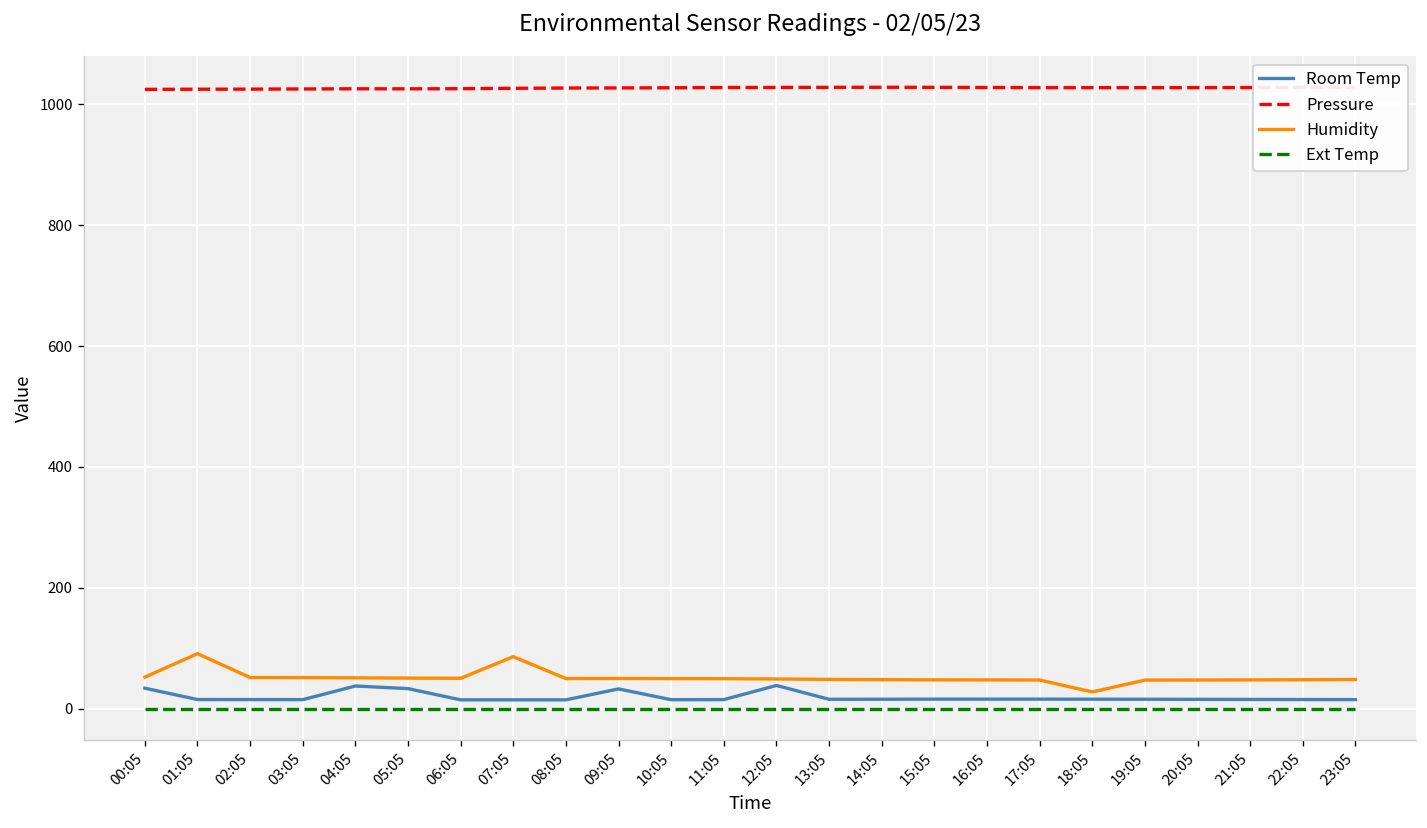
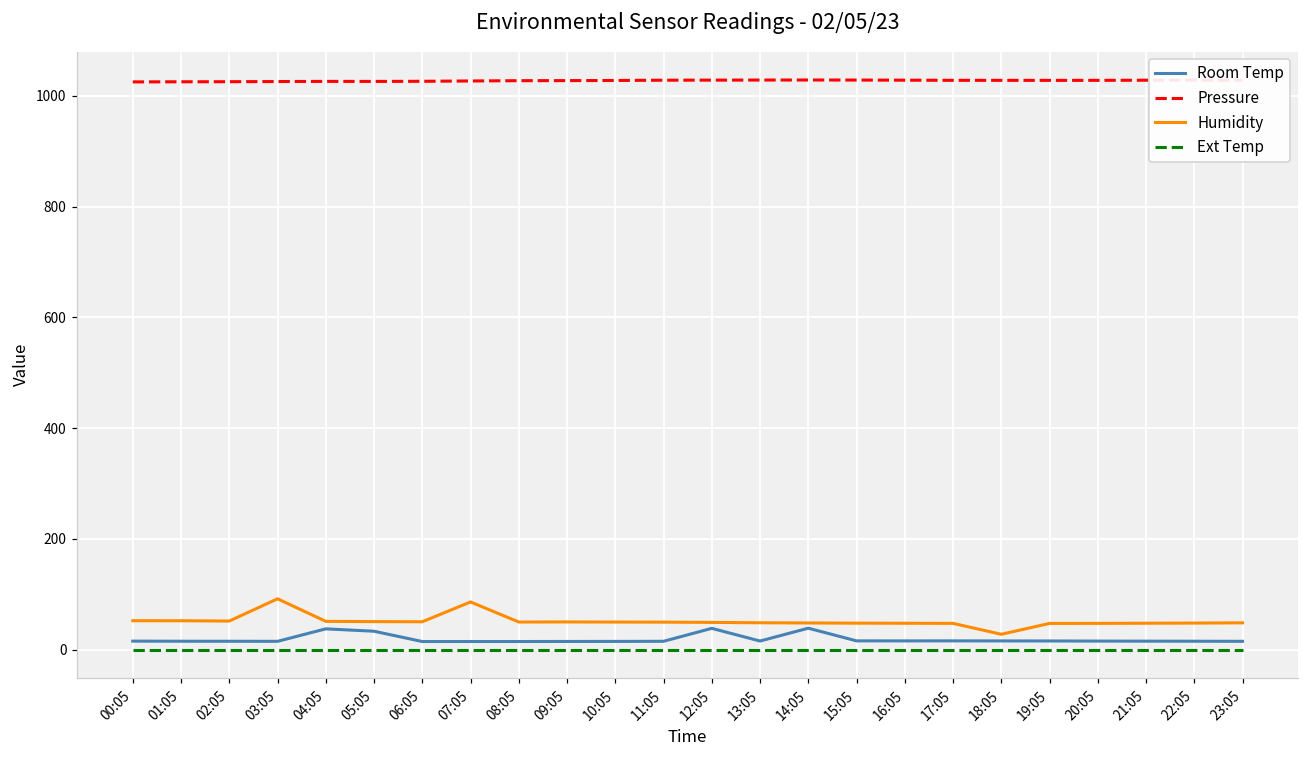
Room Temp, 00:05: 30 -> 20
Humidity, 01:05: 90 -> 50
Humidity, 03:05: 50 -> 90
Room Temp, 09:05: 30 -> 10
Room Temp, 14:05: 20 -> 40
